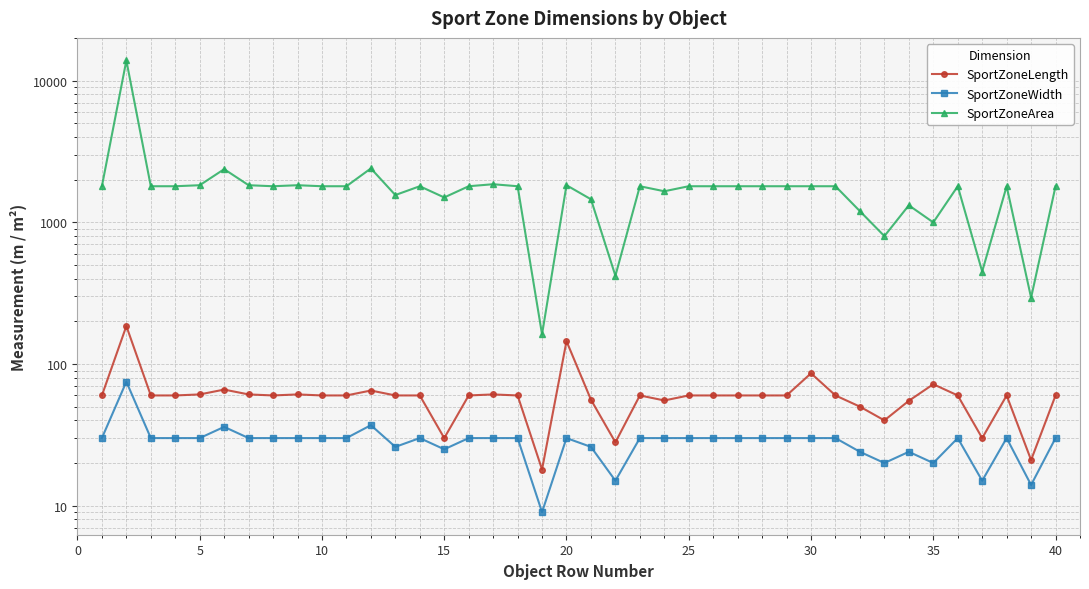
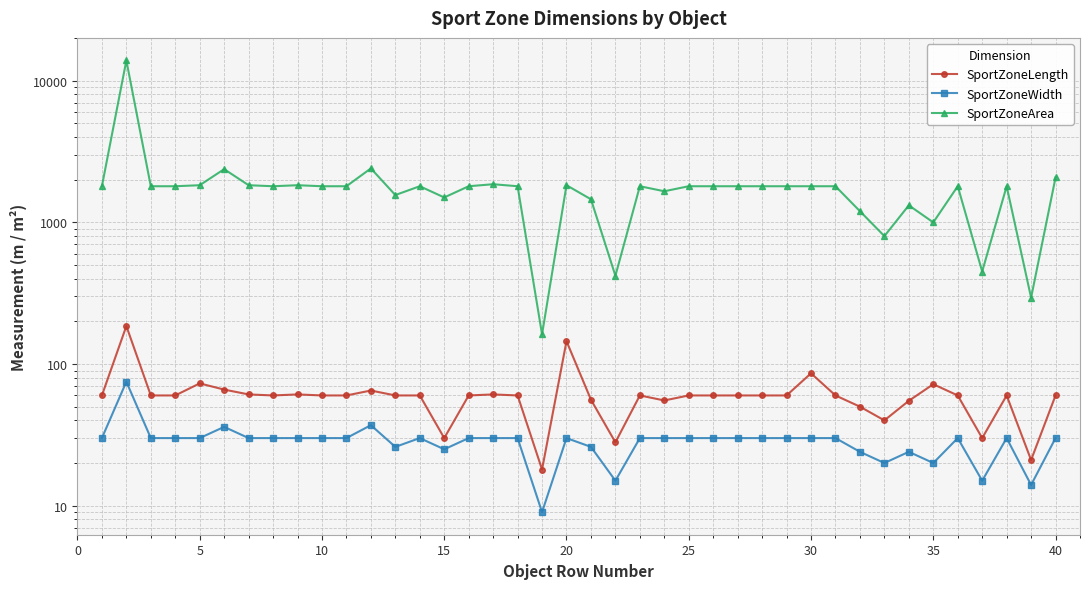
SportZoneLength, 5: 61 -> 70
SportZoneArea, 40: 1800 -> 2100
